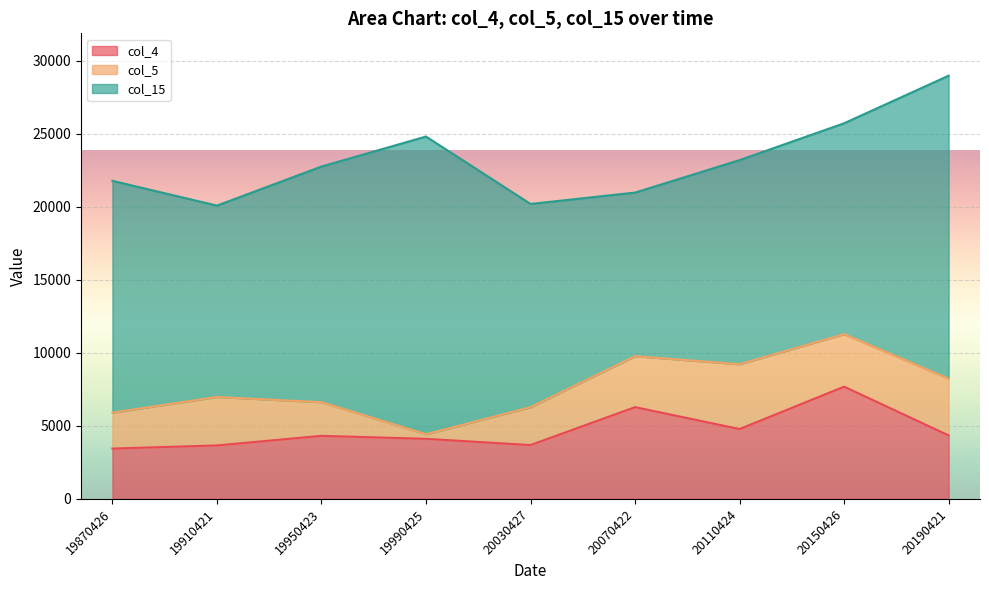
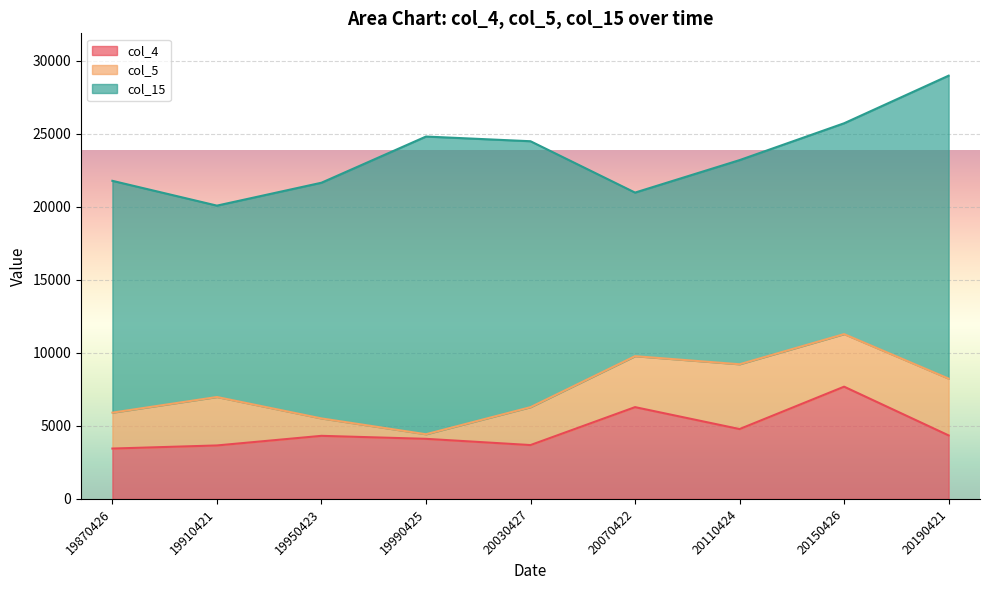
col_5, 19950423: 2300 -> 1200
col_15, 20030427: 13900 -> 18200
